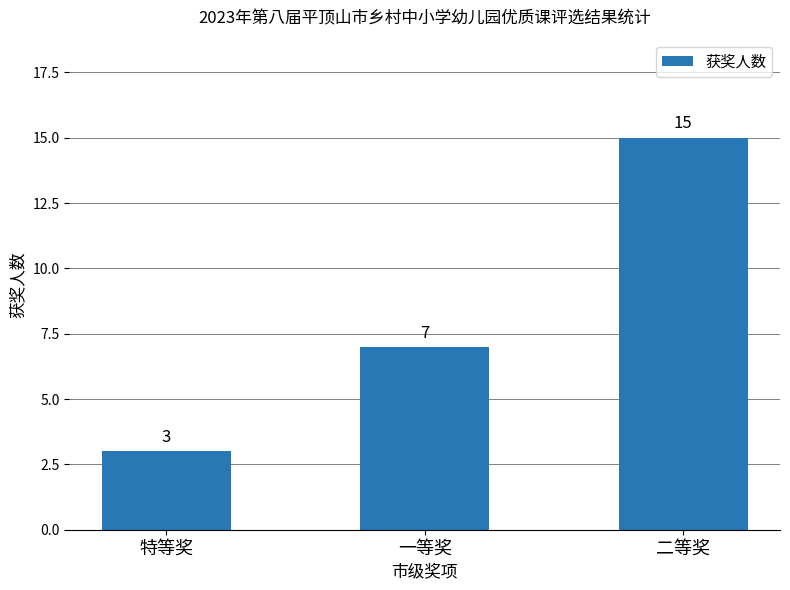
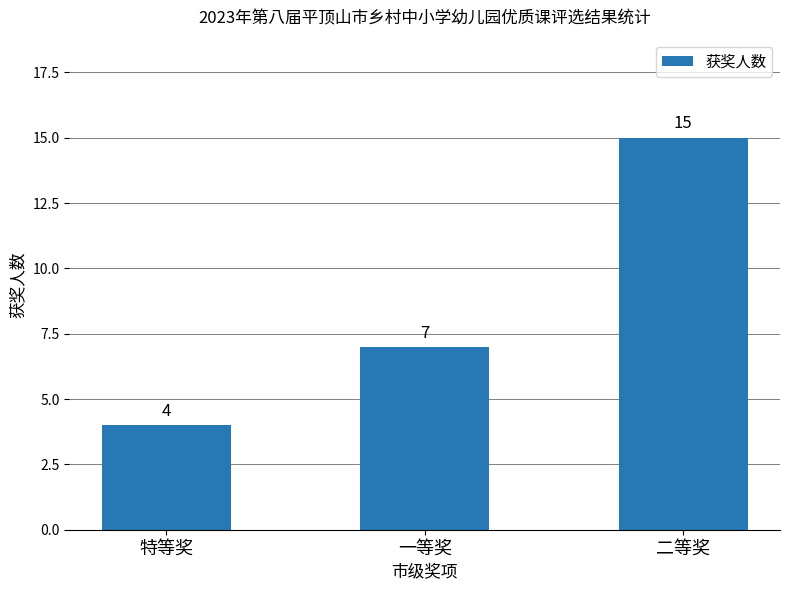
特等奖: 3 -> 4
